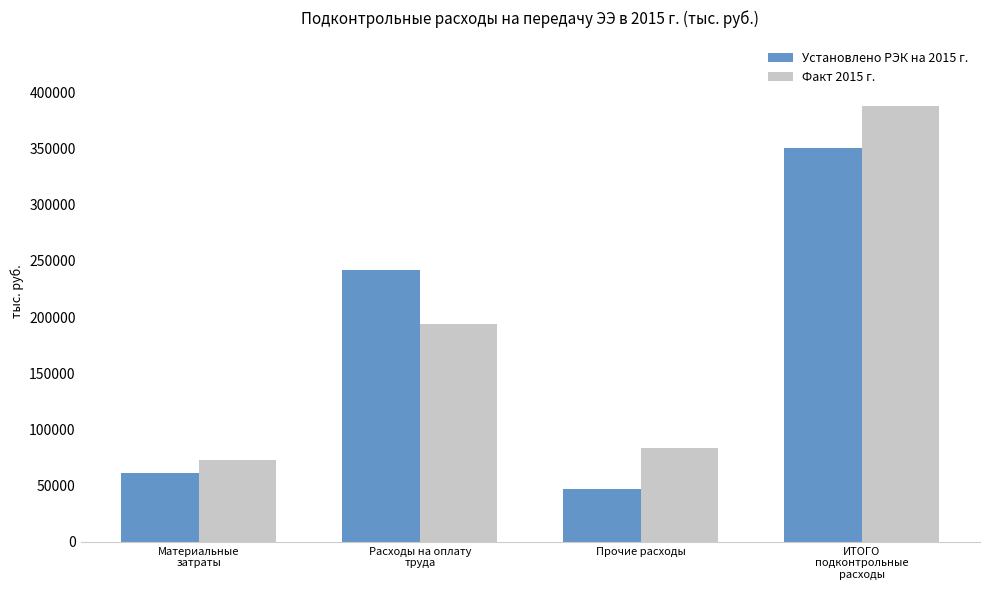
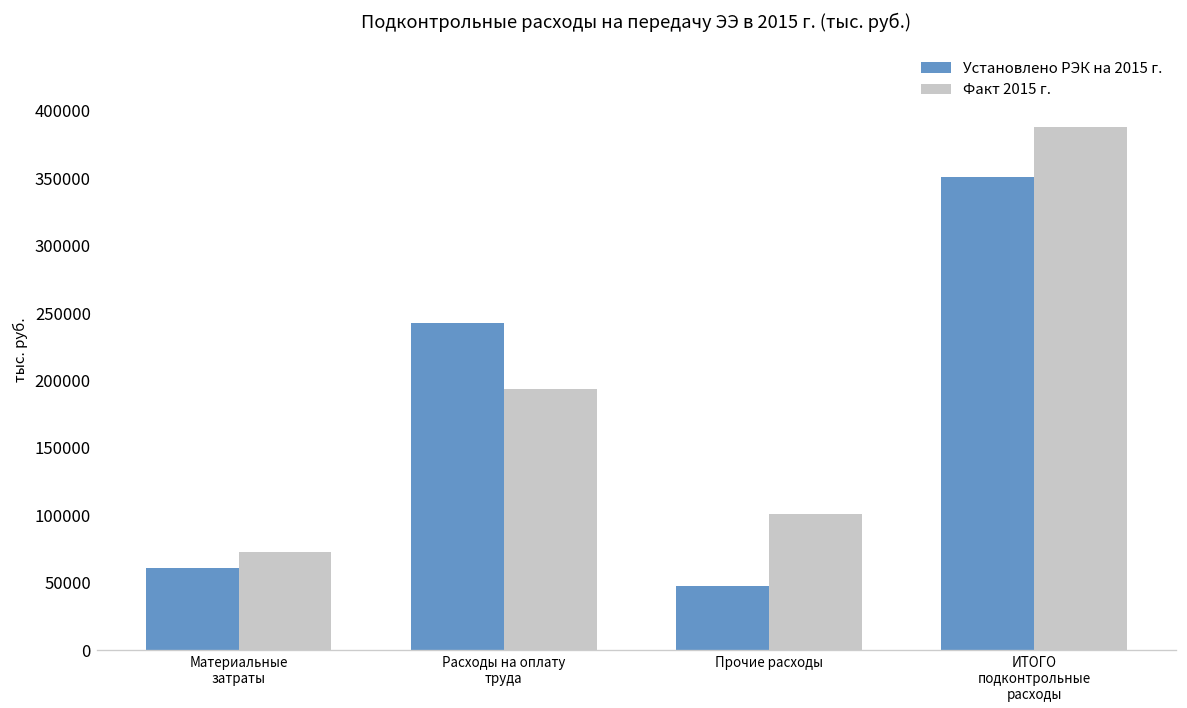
Факт 2015 г., Прочие расходы: 83000 -> 101000
